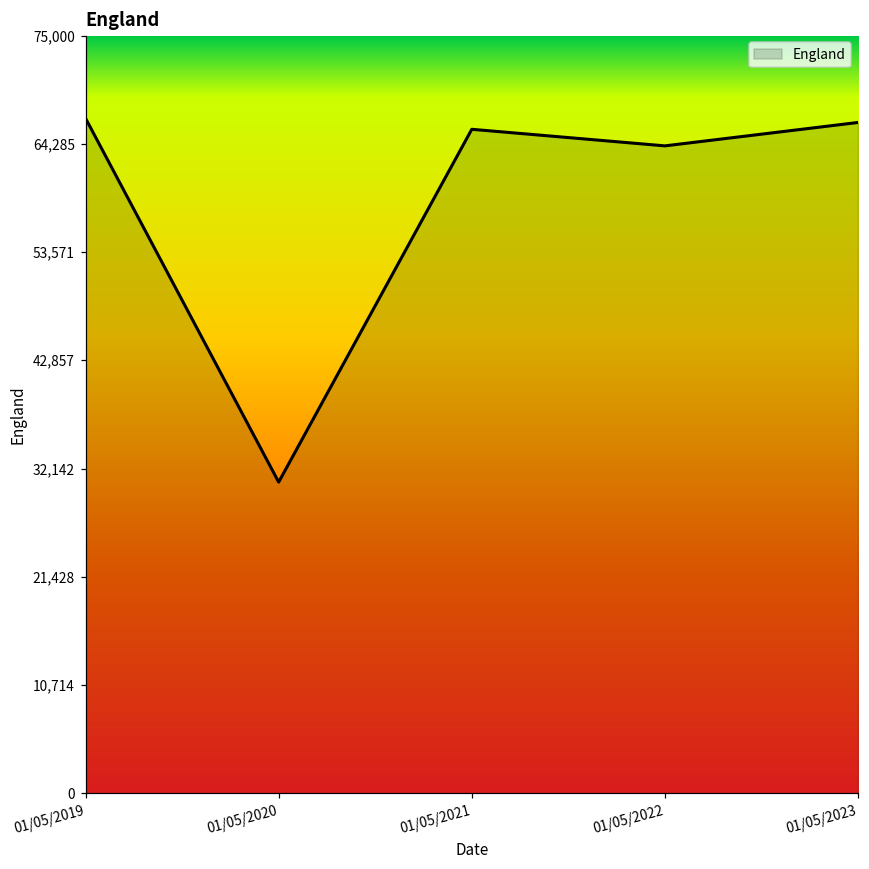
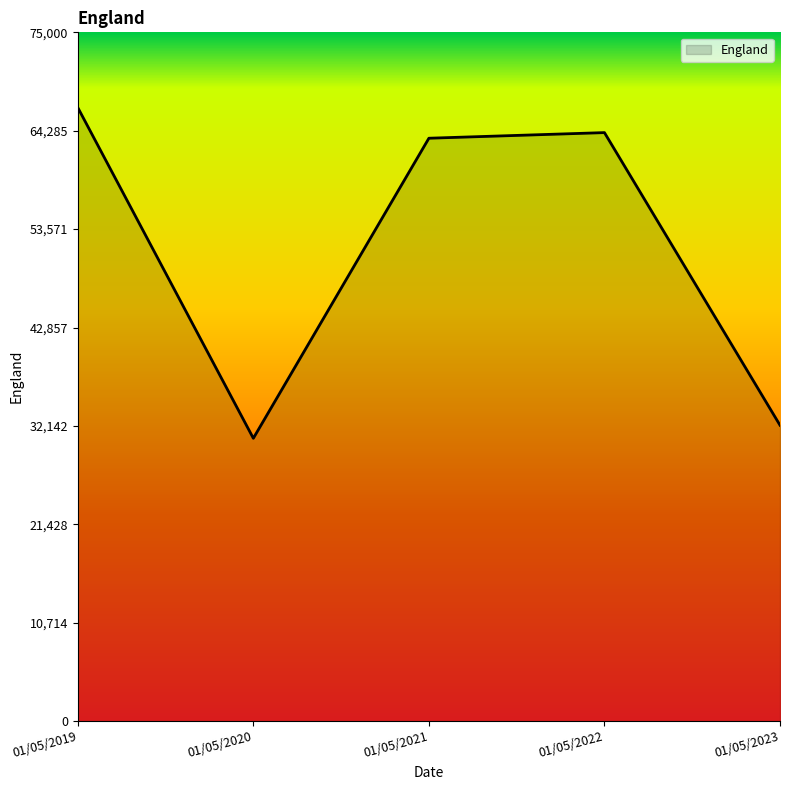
01/05/2021: 66,000 -> 63,000
01/05/2023: 66,000 -> 32,000
